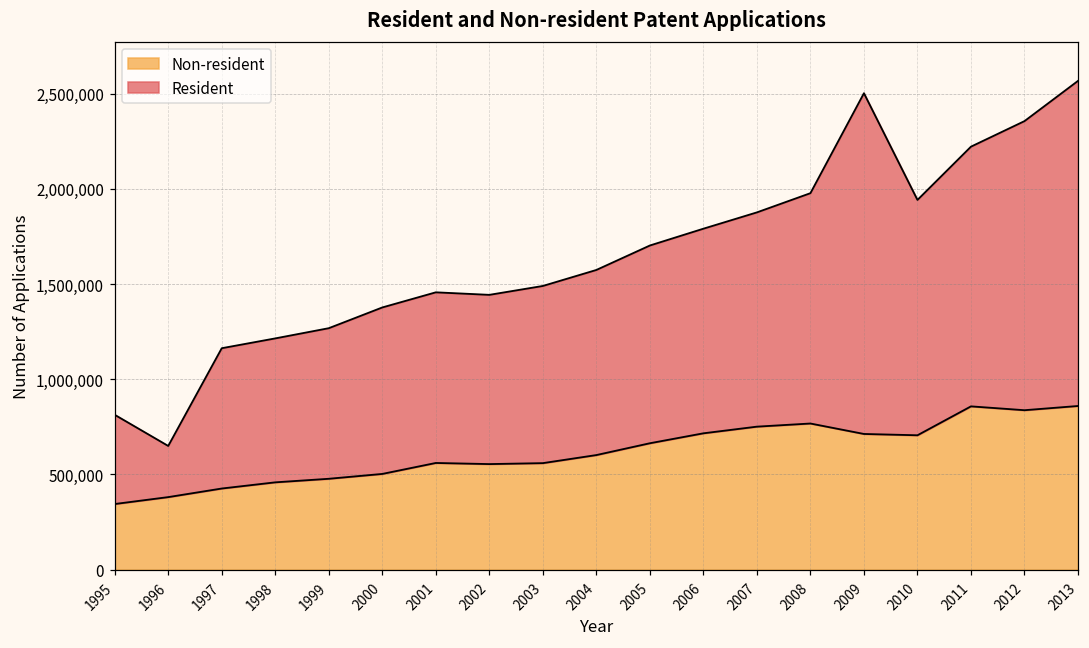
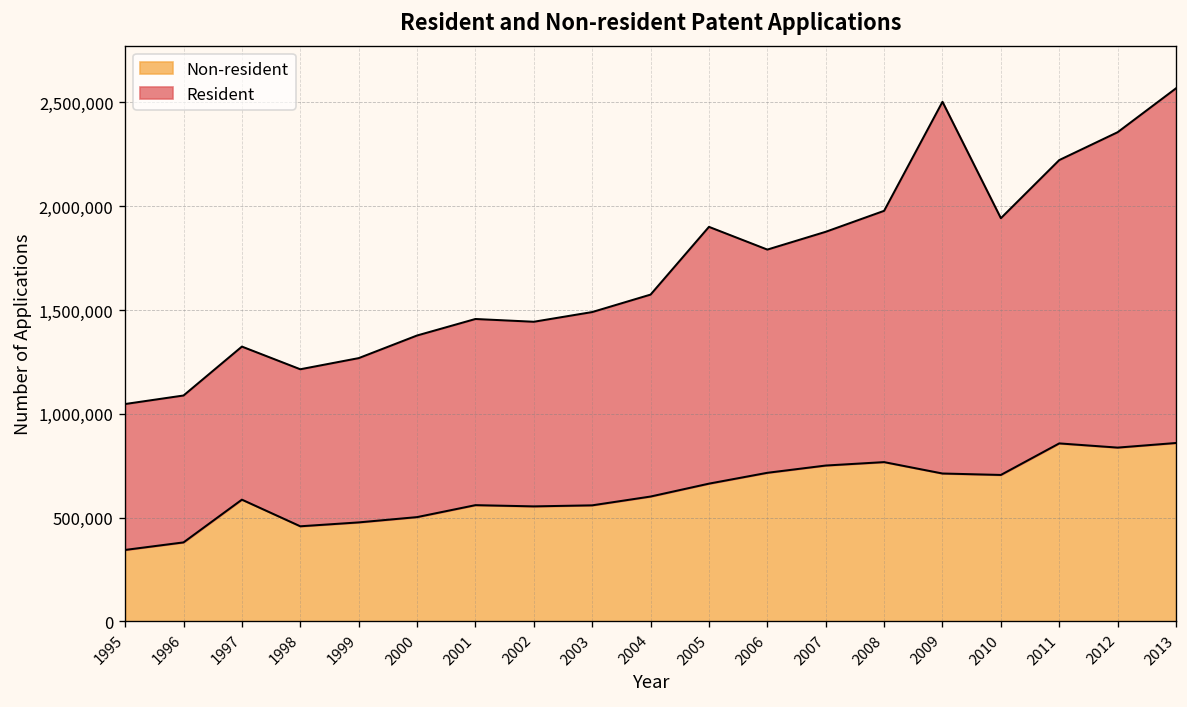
Resident, 1995: 470,000 -> 700,000
Resident, 1996: 270,000 -> 710,000
Non-resident, 1997: 430,000 -> 590,000
Resident, 2005: 1,040,000 -> 1,240,000
